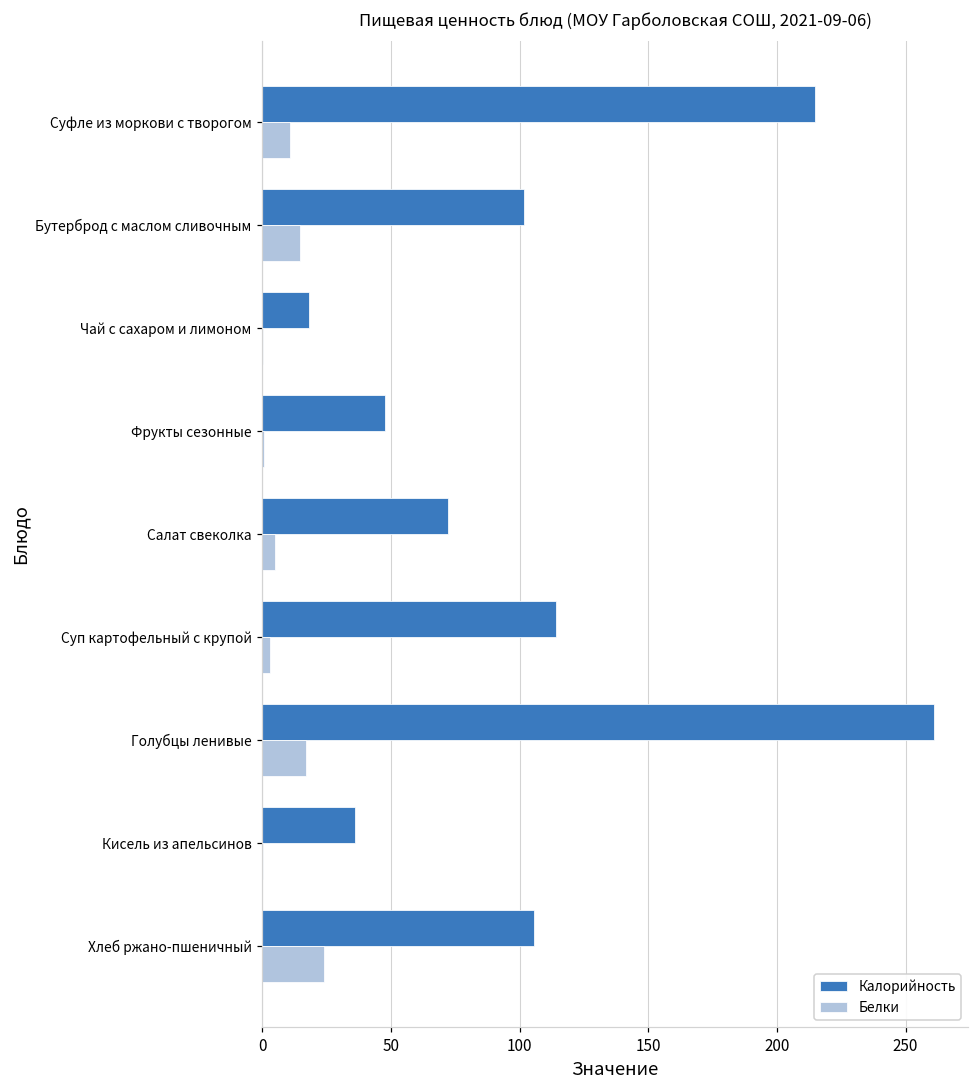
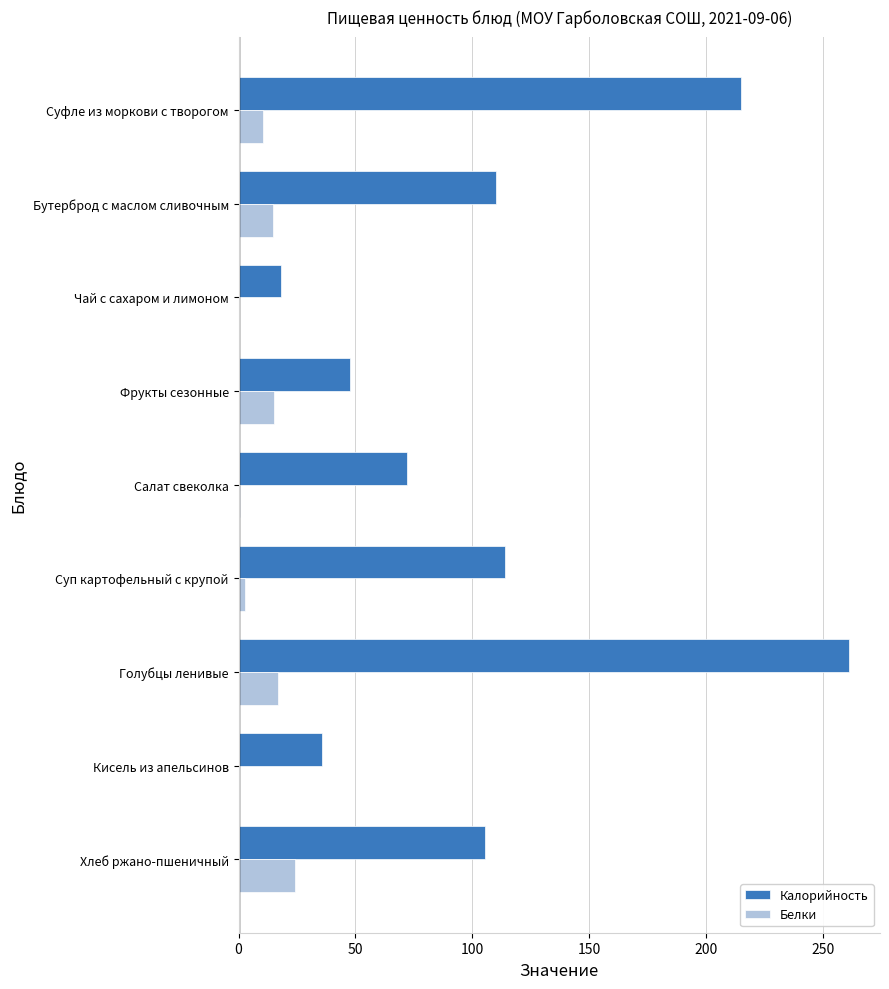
Калорийность, Бутерброд с маслом сливочным: 102 -> 110
Белки, Фрукты сезонные: 1 -> 15
Белки, Салат свеколка: 5 -> 1
